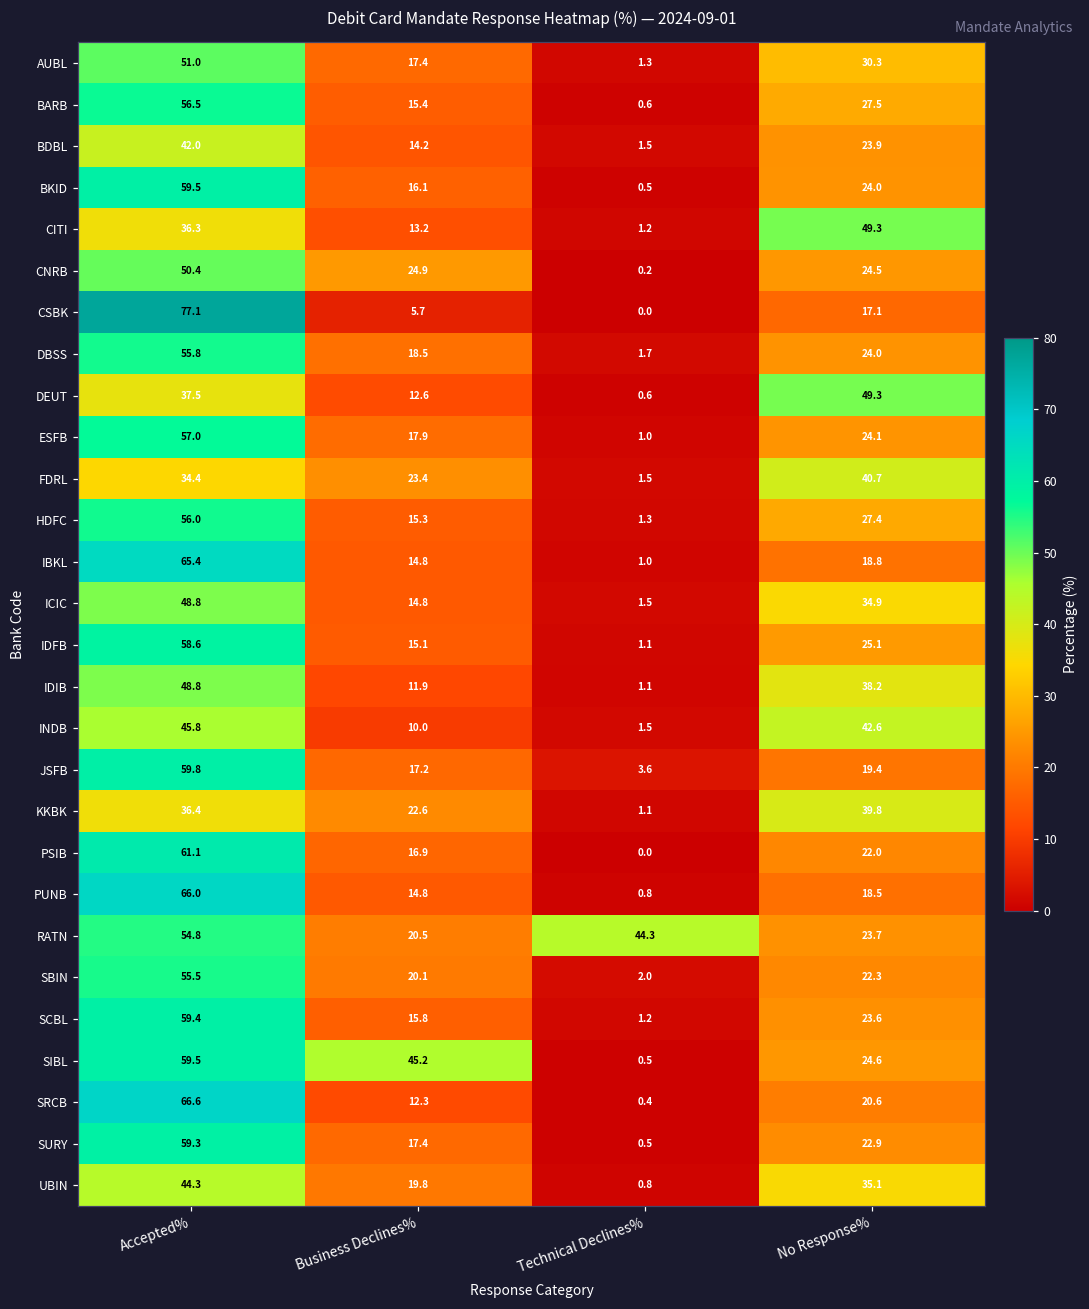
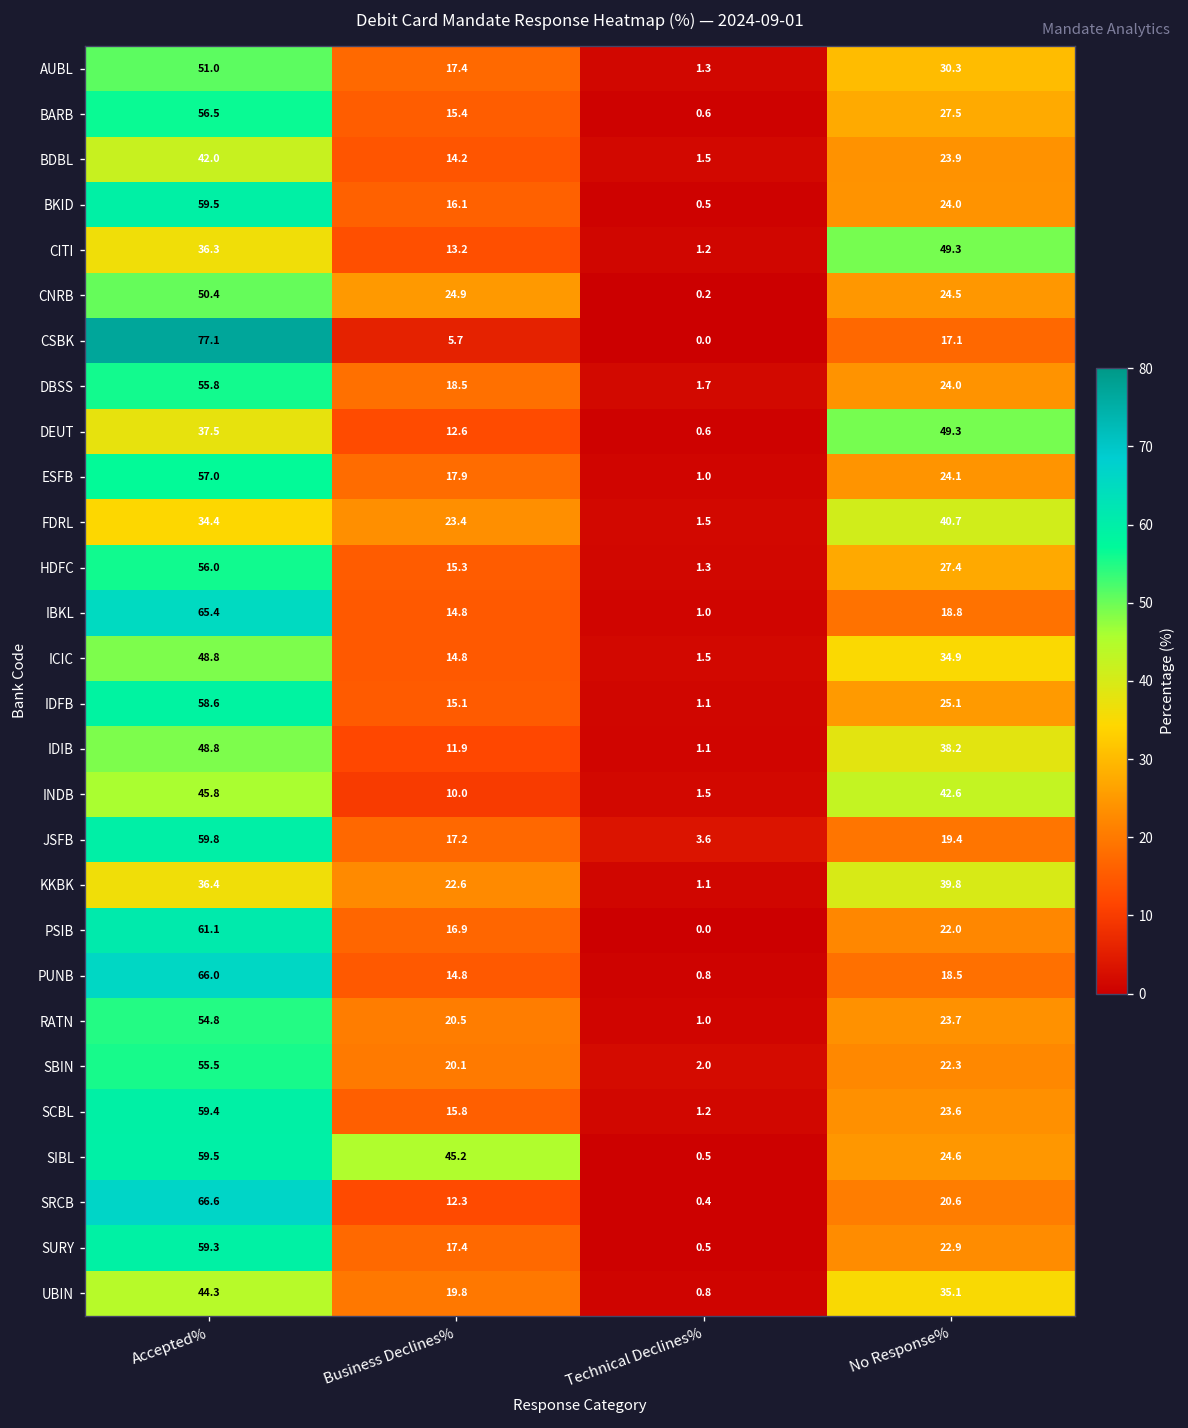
RATN, Technical Declines%: 44.3 -> 1.0
